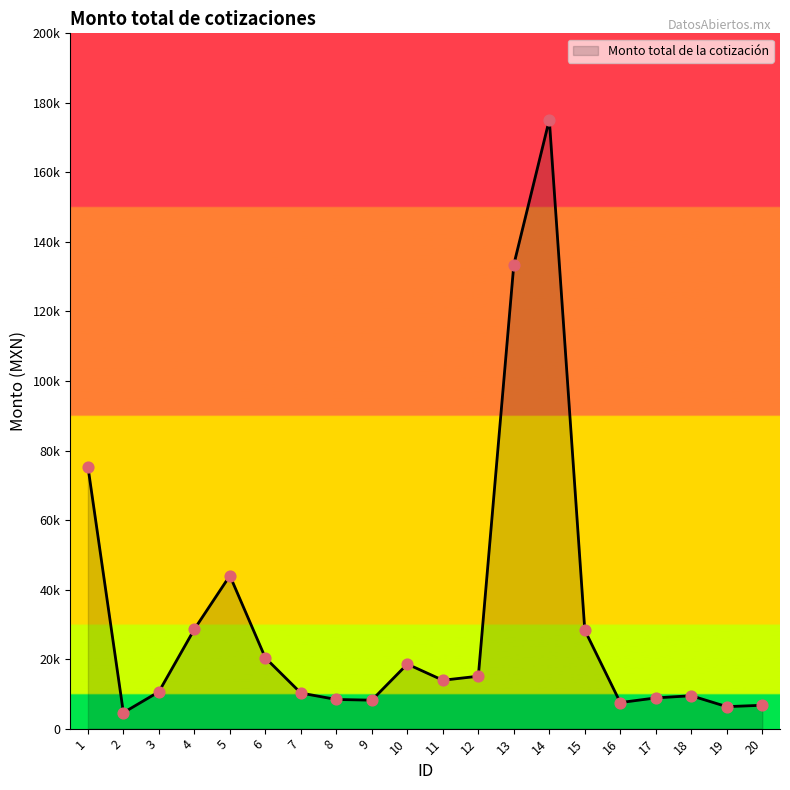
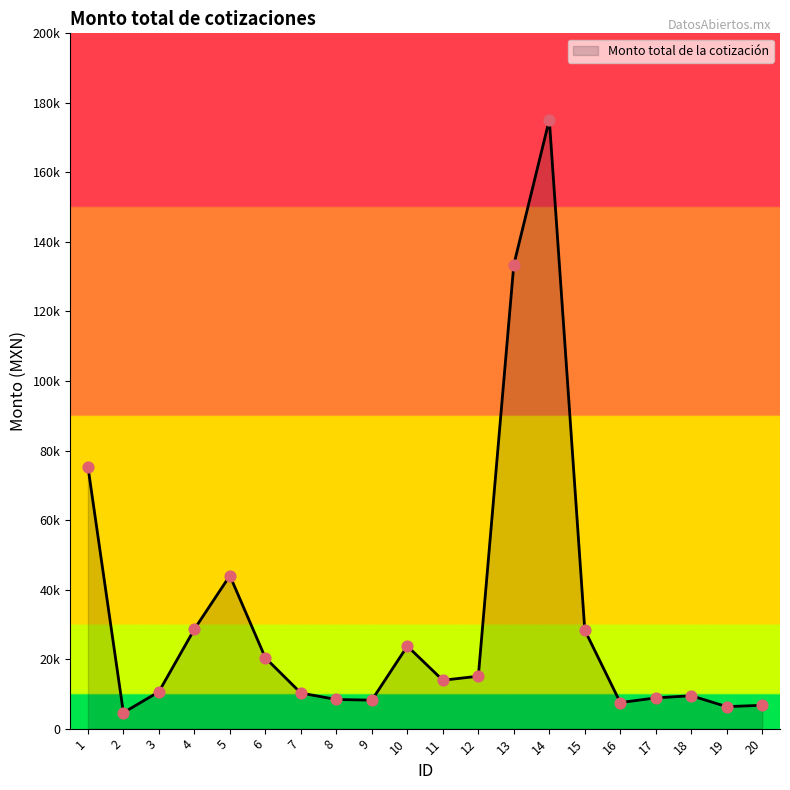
10: 19000 -> 24000
